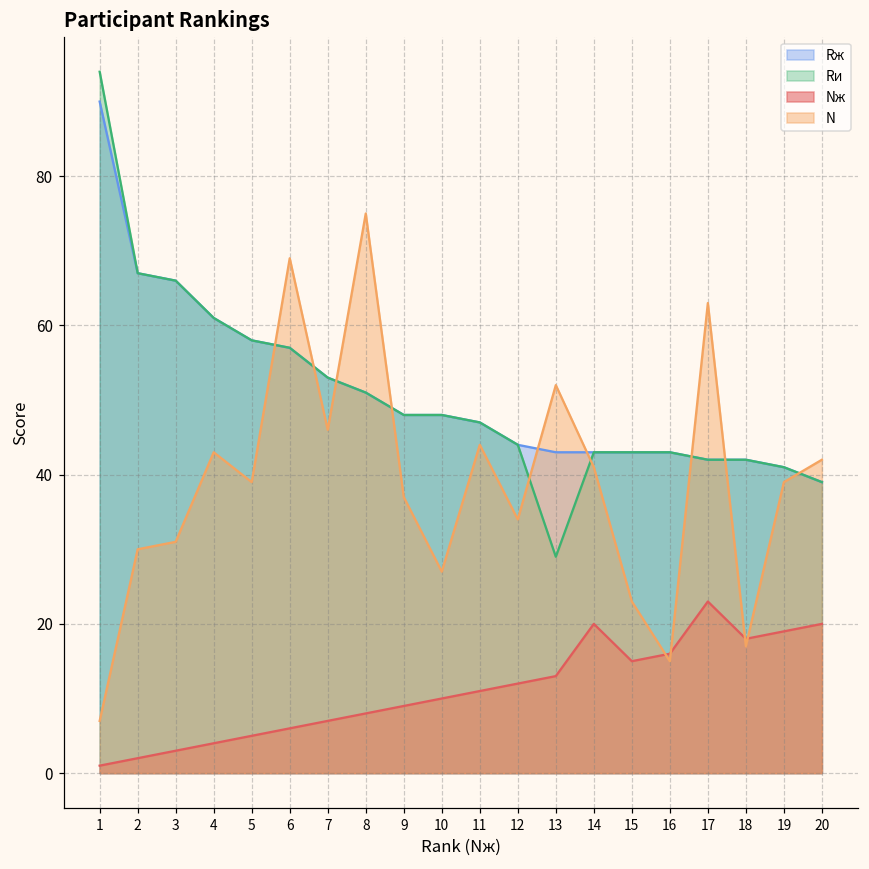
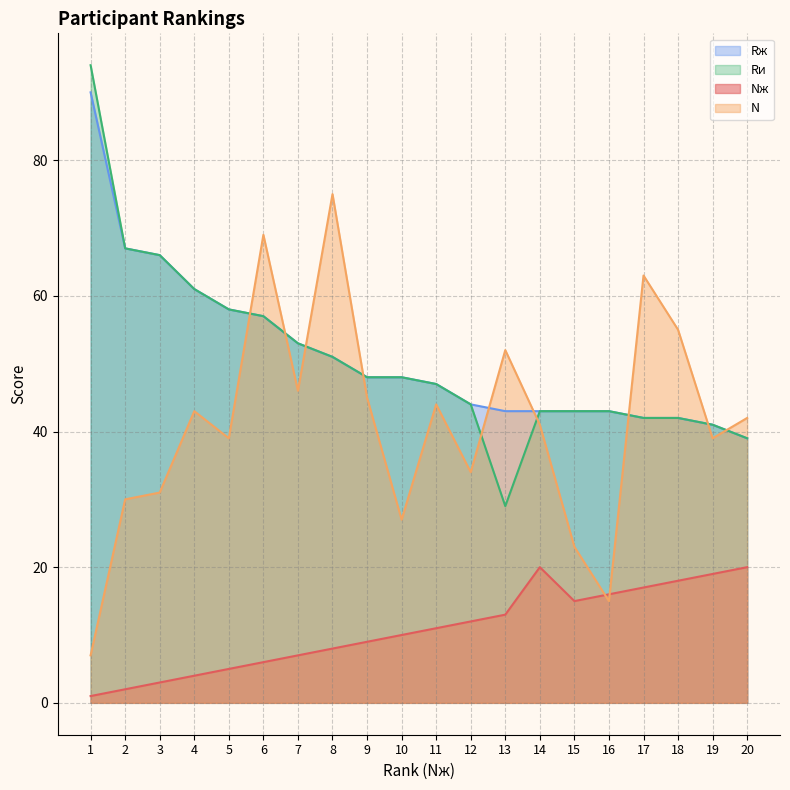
N, 9: 37 -> 45
Nж, 17: 23 -> 17
N, 18: 17 -> 55
